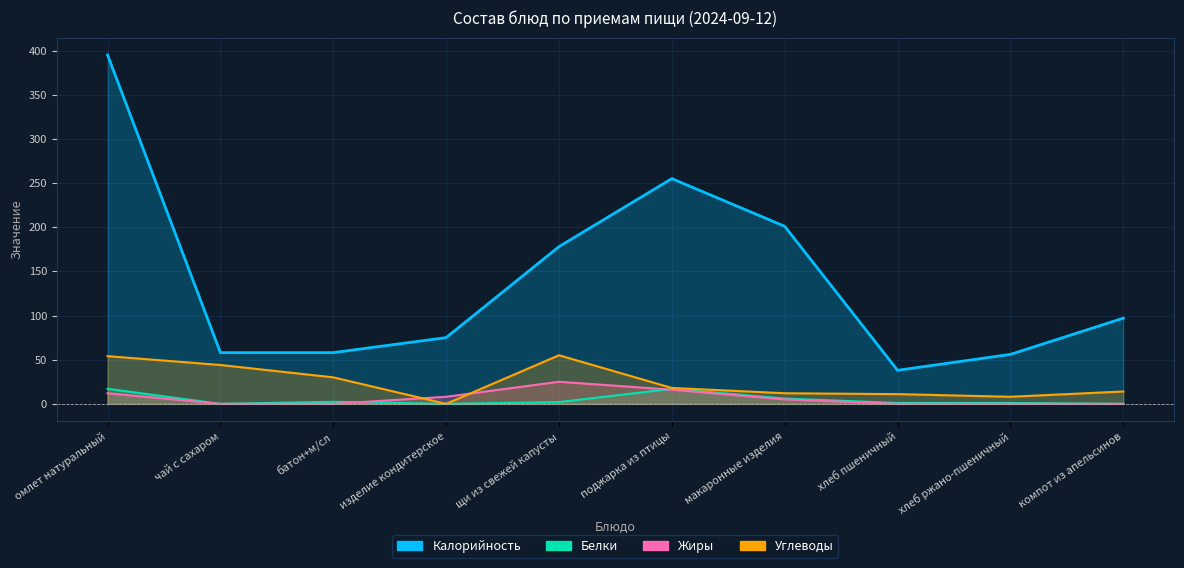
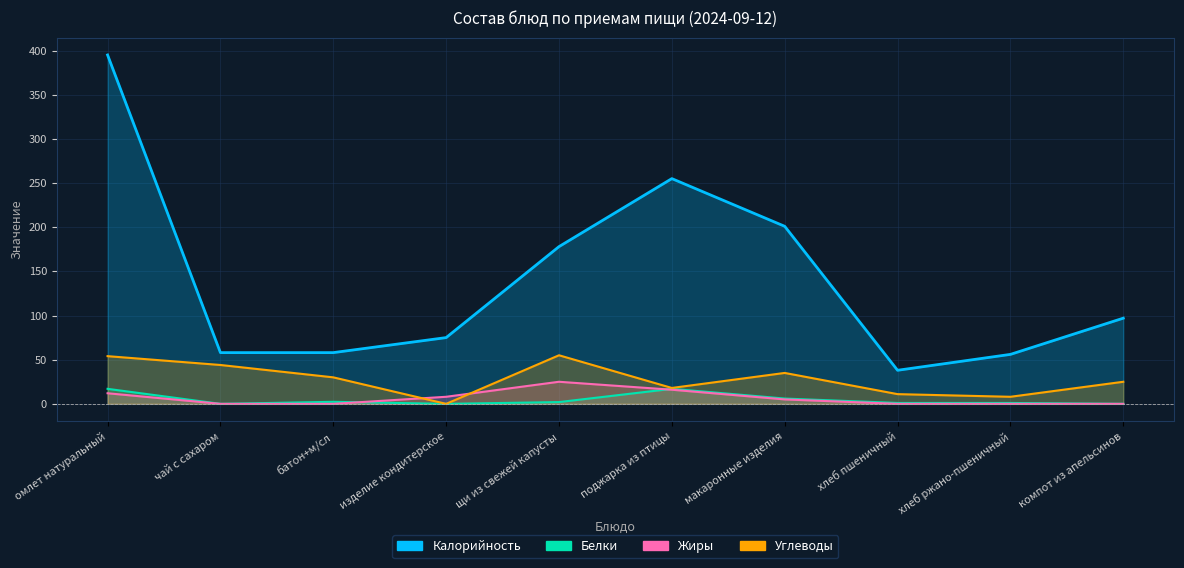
Углеводы, макаронные изделия: 10 -> 40
Углеводы, компот из апельсинов: 10 -> 30
